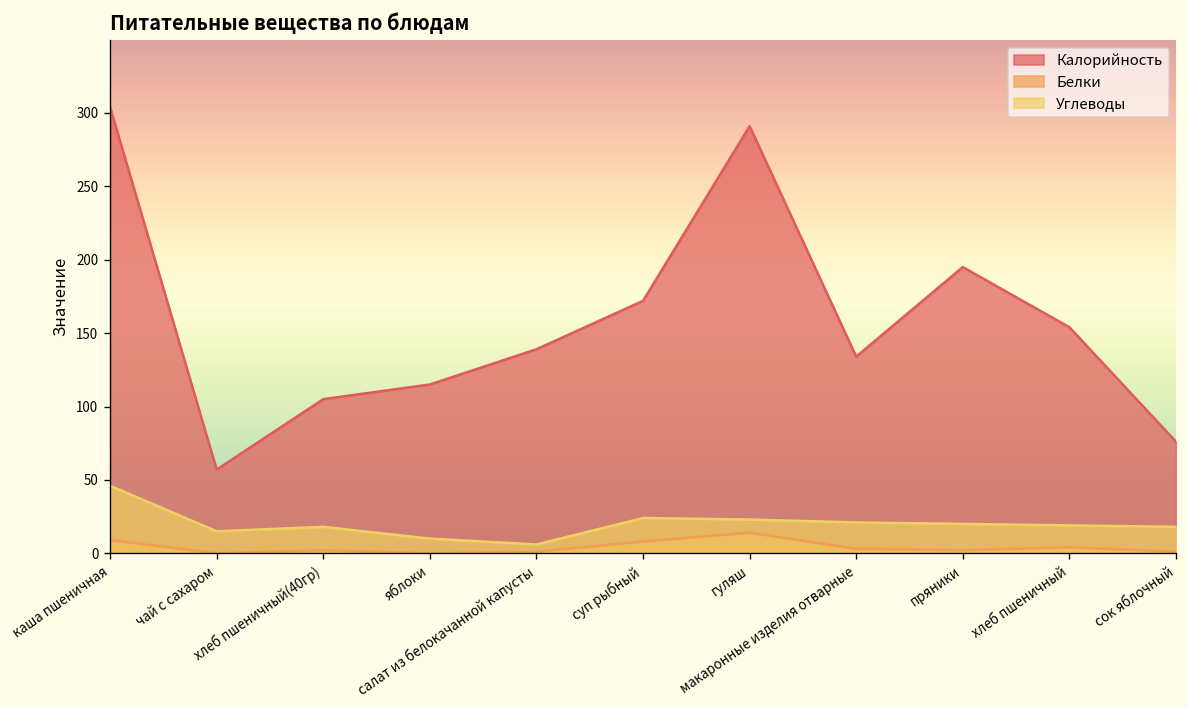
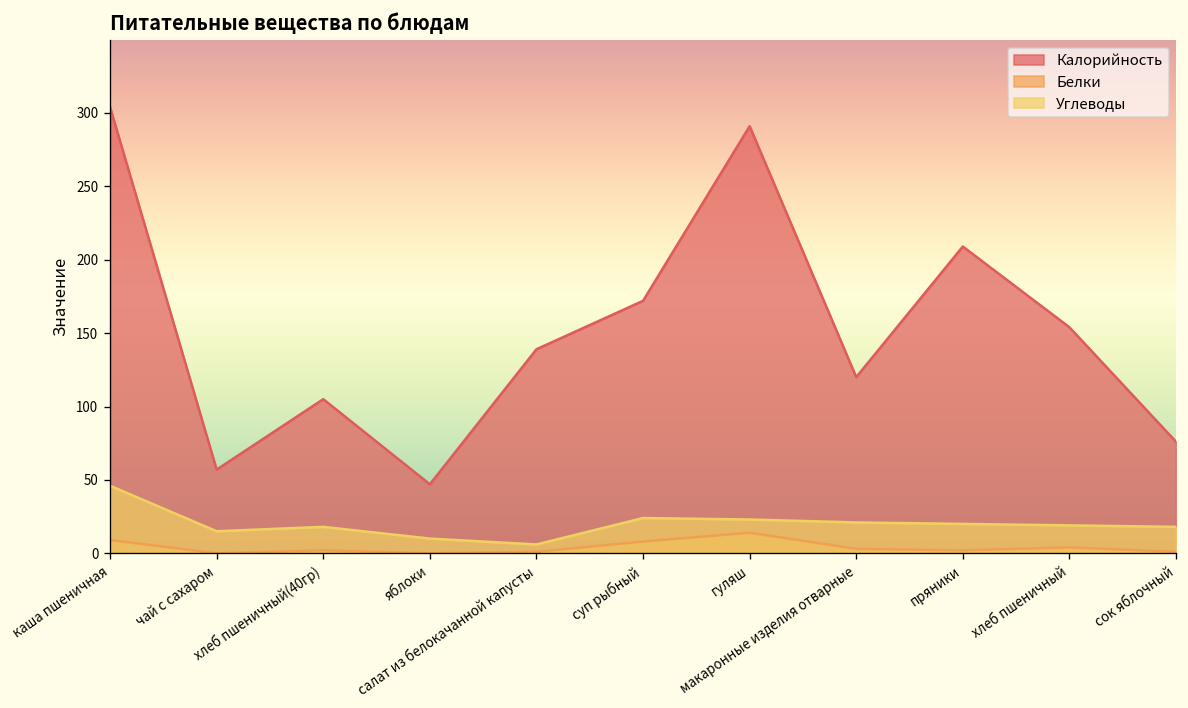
Калорийность, яблоки: 115 -> 47
Калорийность, макаронные изделия отварные: 134 -> 120
Калорийность, пряники: 195 -> 209
